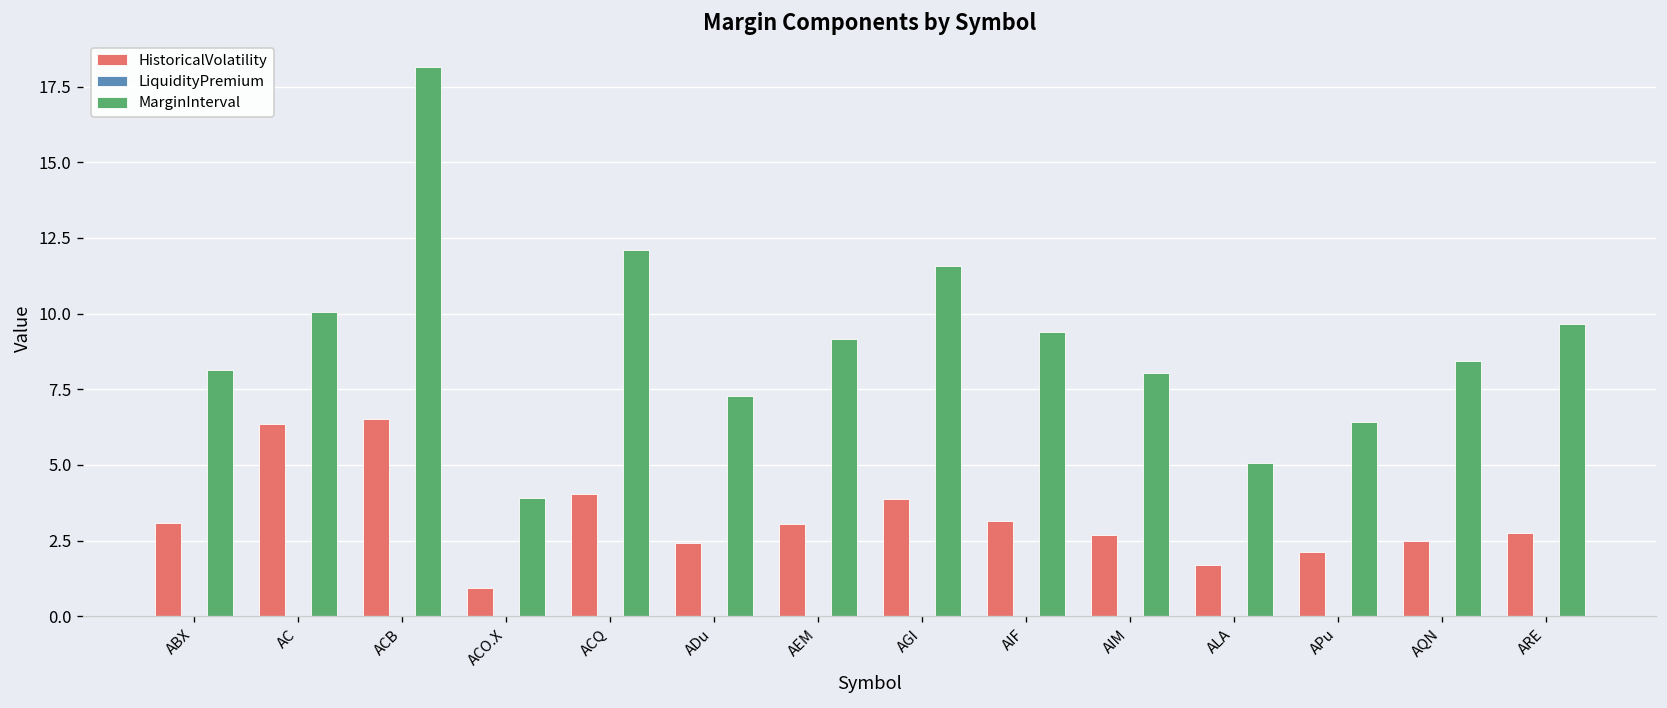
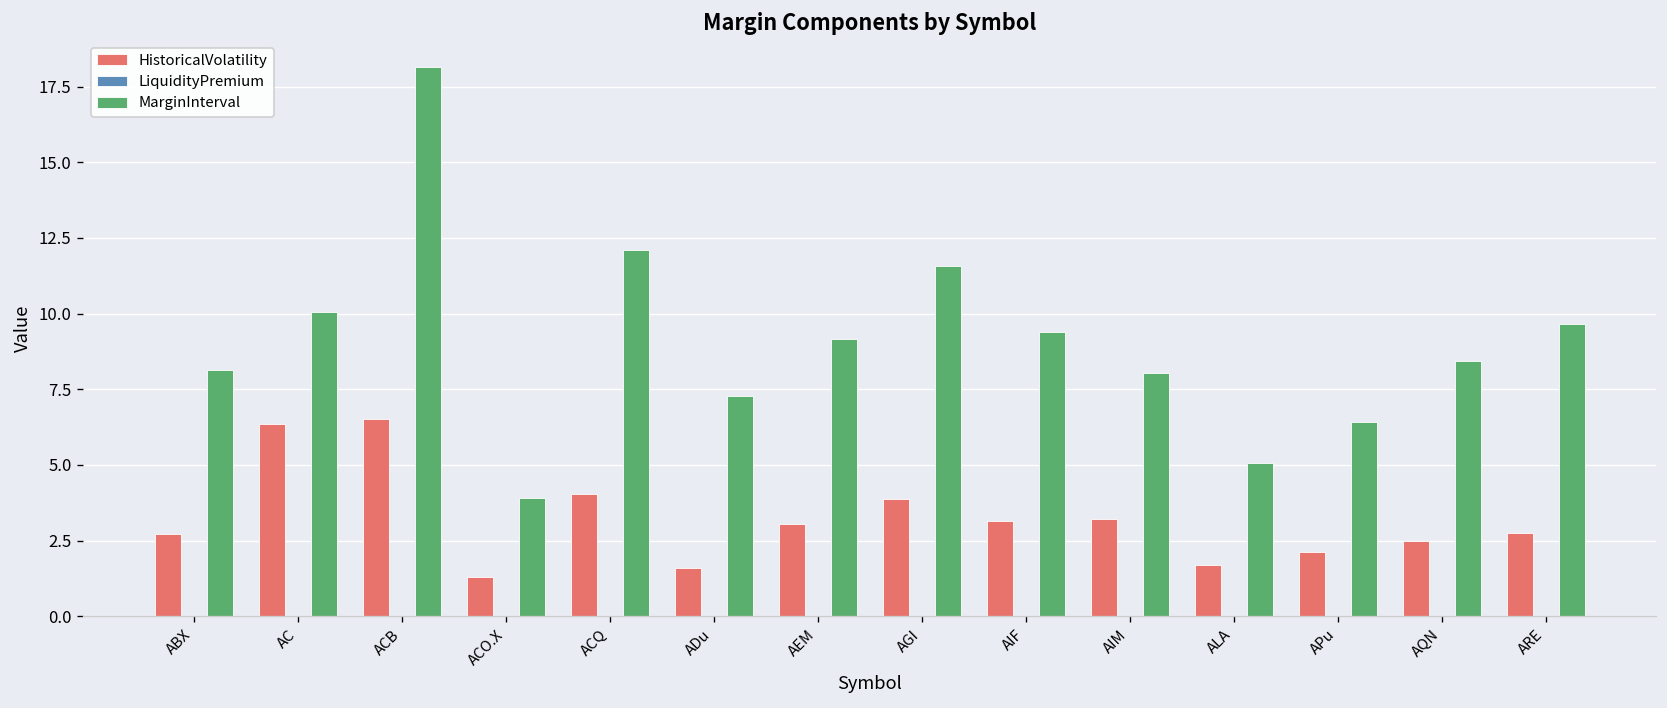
HistoricalVolatility, ABX: 3.1 -> 2.7
HistoricalVolatility, ACO.X: 0.9 -> 1.3
HistoricalVolatility, ADu: 2.4 -> 1.6
HistoricalVolatility, AIM: 2.7 -> 3.2
